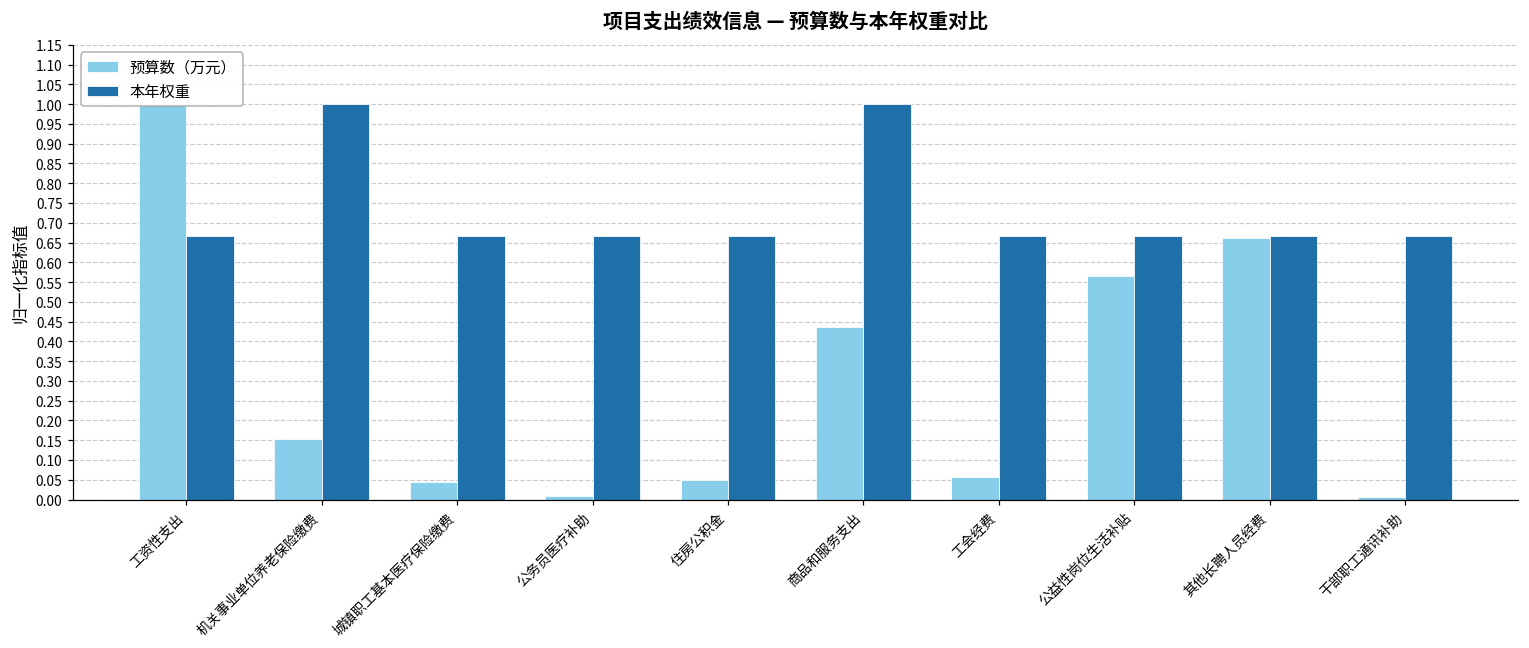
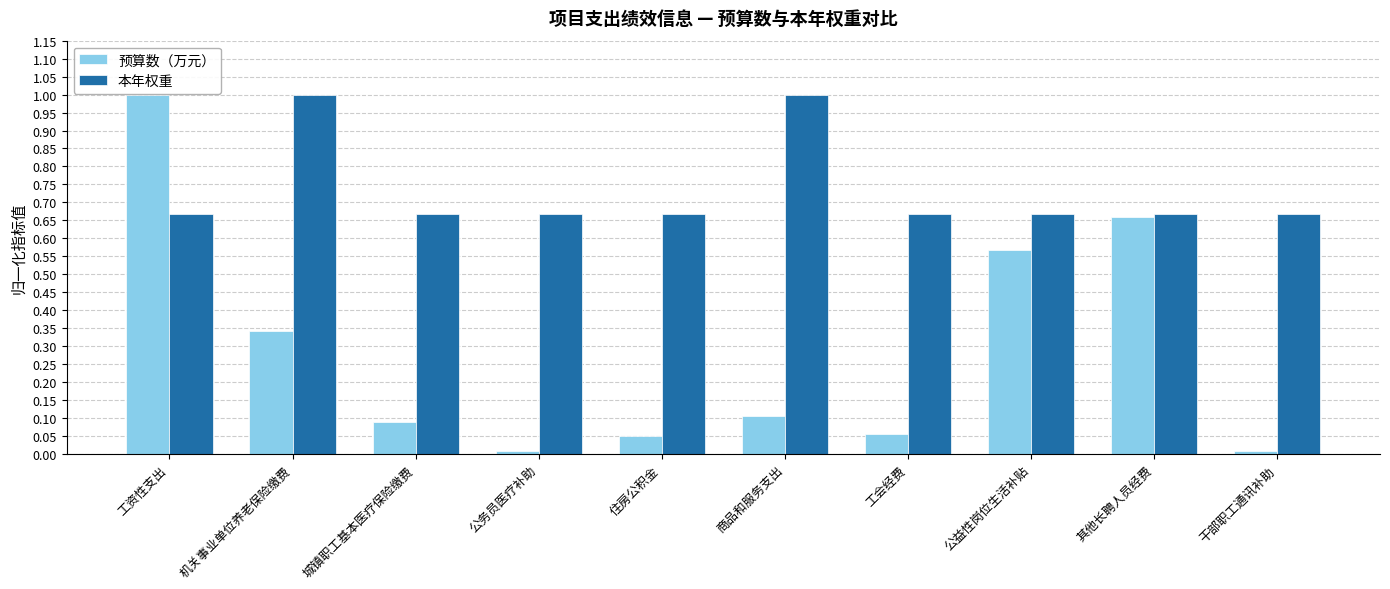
预算数（万元）, 机关事业单位养老保险缴费: 0.15 -> 0.34
预算数（万元）, 城镇职工基本医疗保险缴费: 0.04 -> 0.09
预算数（万元）, 商品和服务支出: 0.44 -> 0.11
